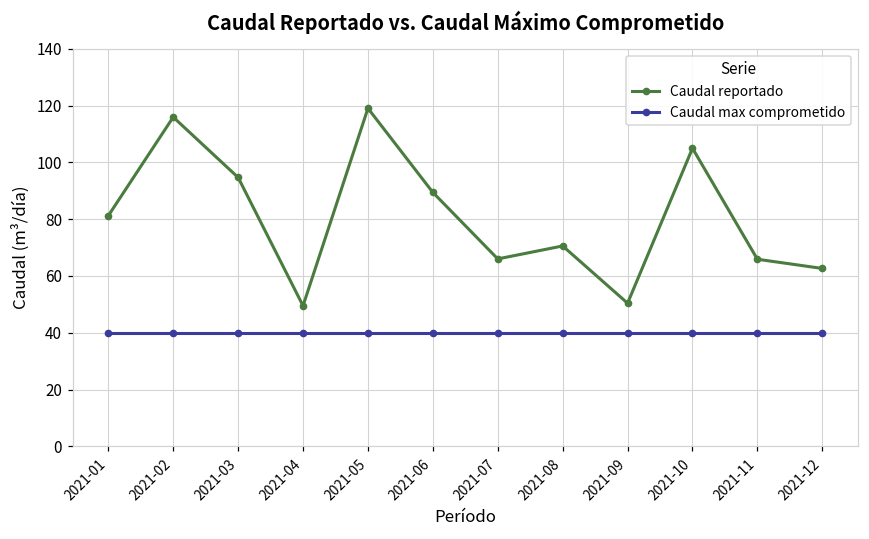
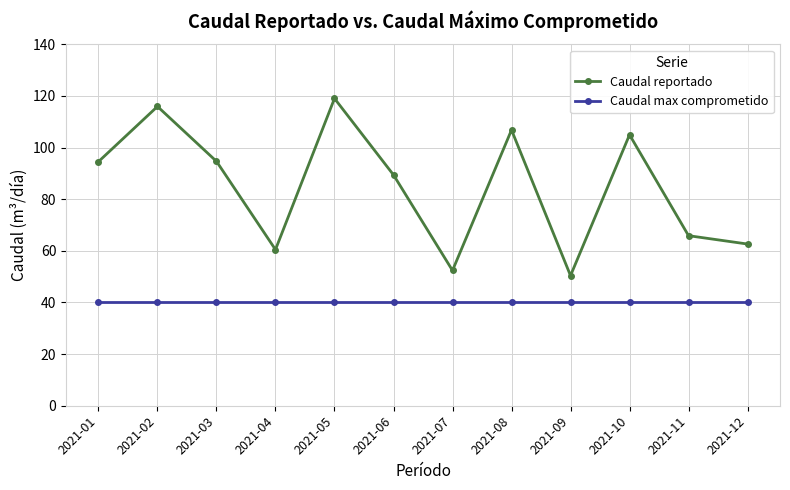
Caudal reportado, 2021-01: 81 -> 95
Caudal reportado, 2021-04: 49 -> 60
Caudal reportado, 2021-07: 66 -> 52
Caudal reportado, 2021-08: 71 -> 107
